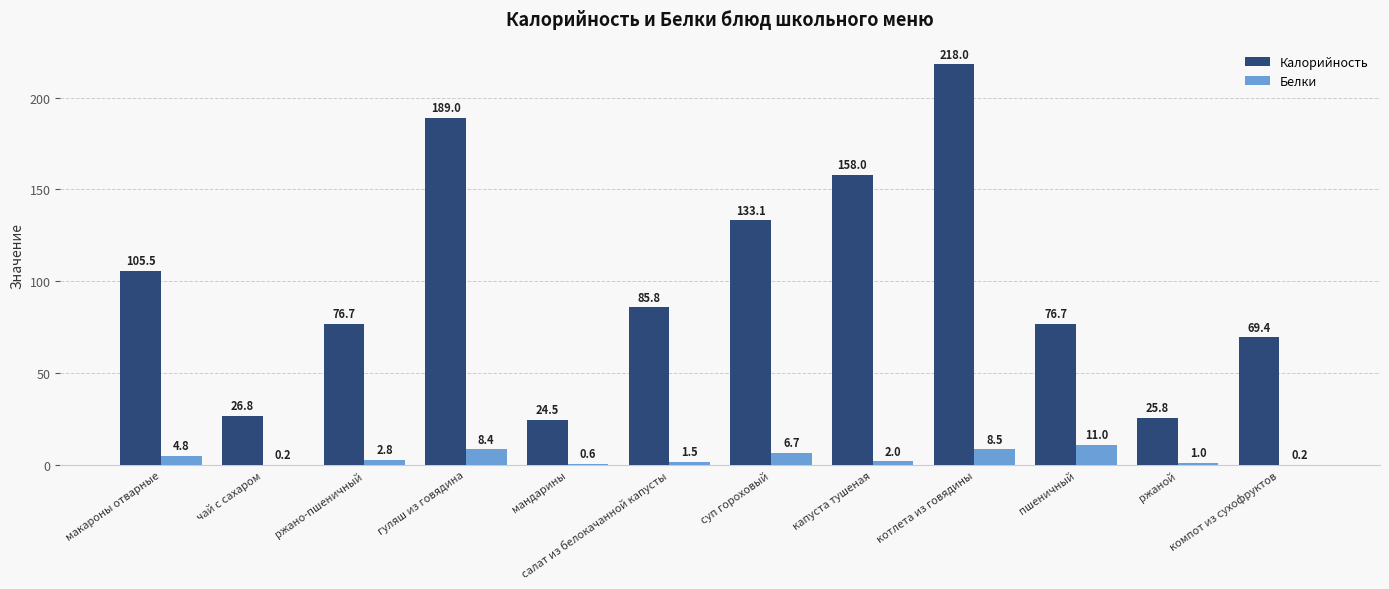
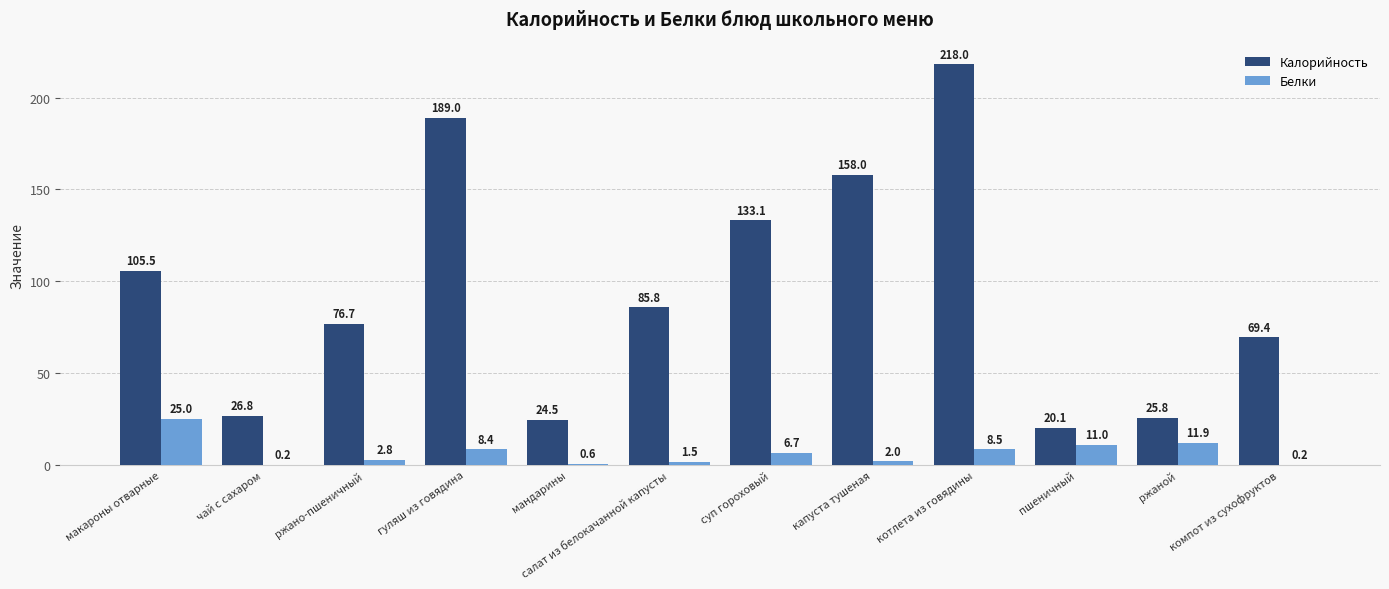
Белки, макароны отварные: 4.8 -> 25.0
Калорийность, пшеничный: 76.7 -> 20.1
Белки, ржаной: 1.0 -> 11.9
